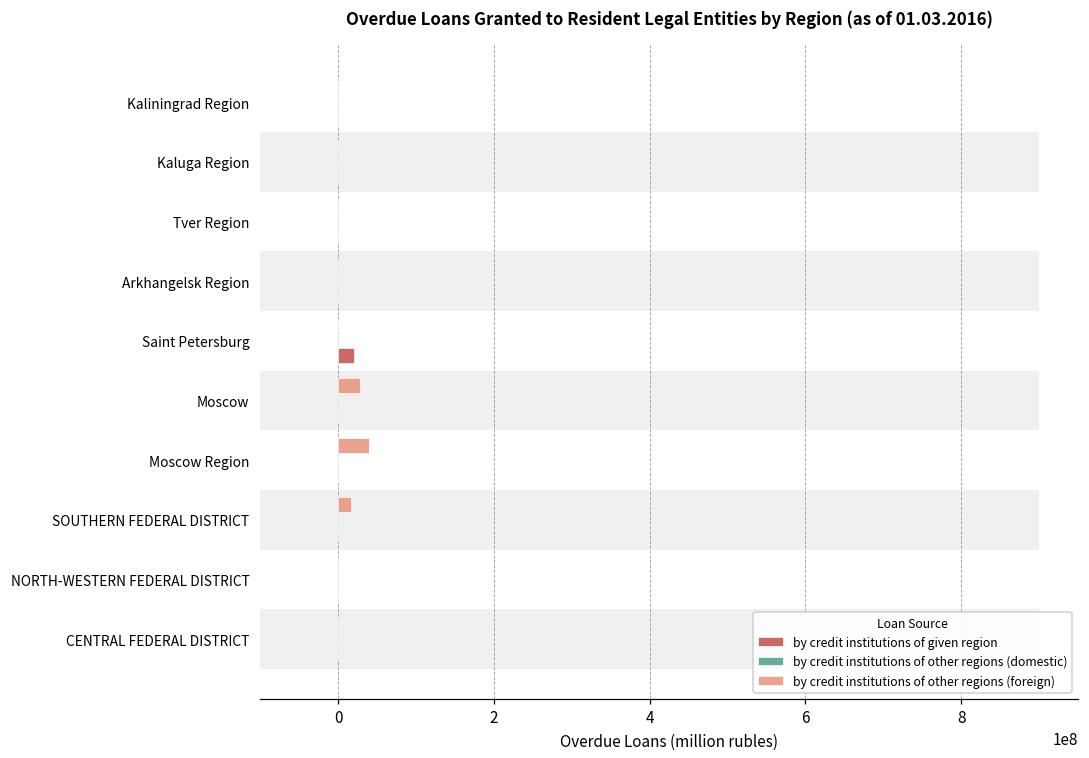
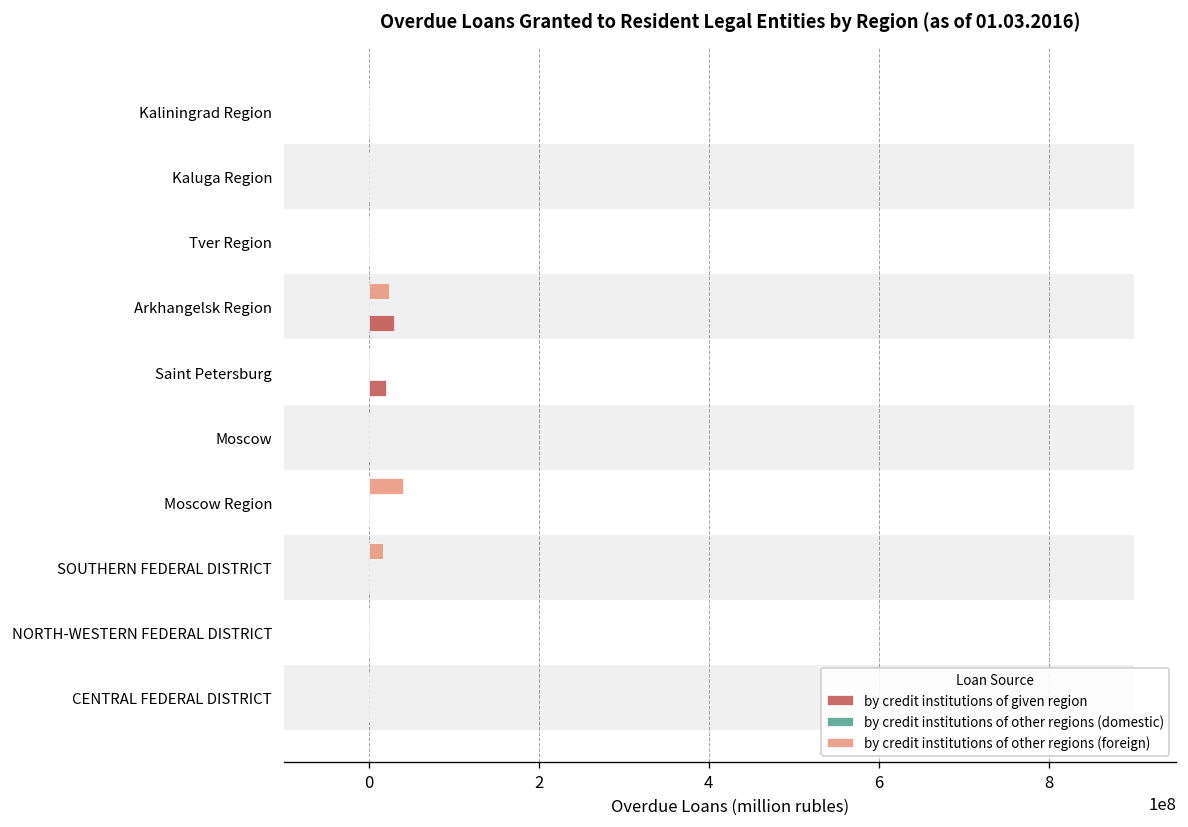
by credit institutions of other regions (foreign), Arkhangelsk Region: 0 -> 20000000
by credit institutions of given region, Arkhangelsk Region: 0 -> 30000000
by credit institutions of other regions (foreign), Moscow: 30000000 -> 0
